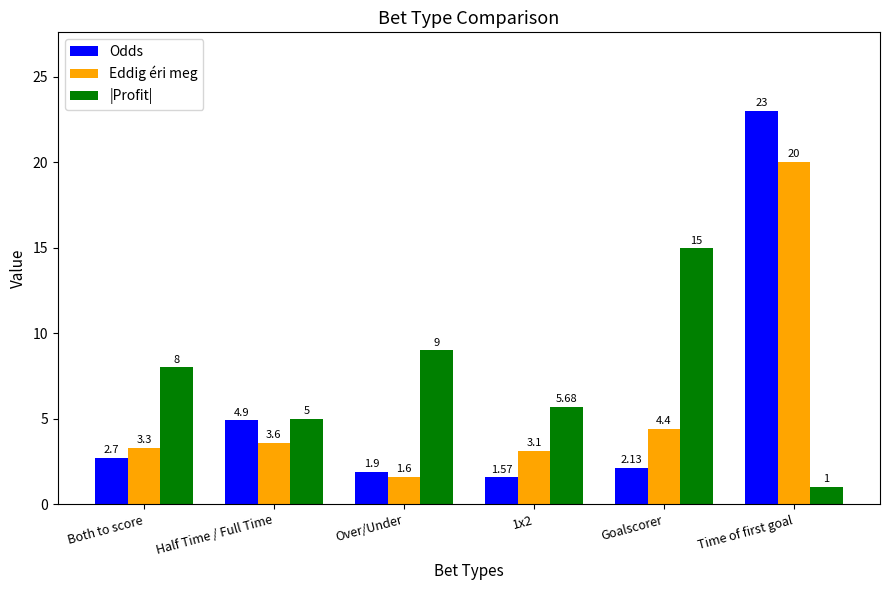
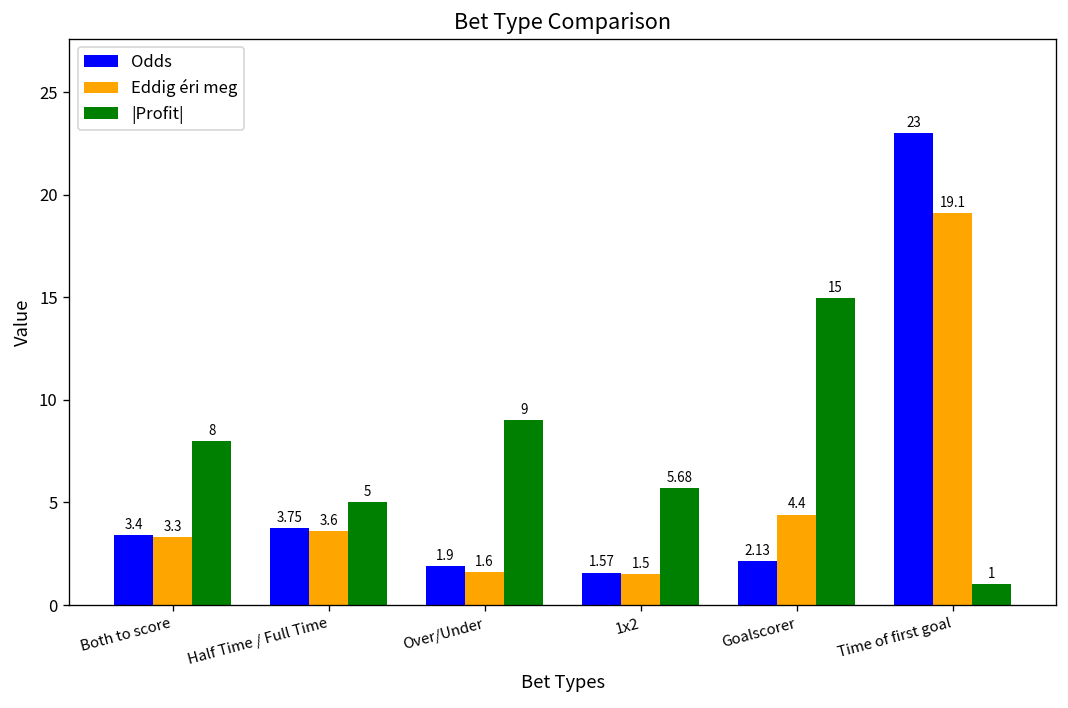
Odds, Both to score: 2.7 -> 3.4
Odds, Half Time / Full Time: 4.9 -> 3.75
Eddig éri meg, 1x2: 3.1 -> 1.5
Eddig éri meg, Time of first goal: 20 -> 19.1
